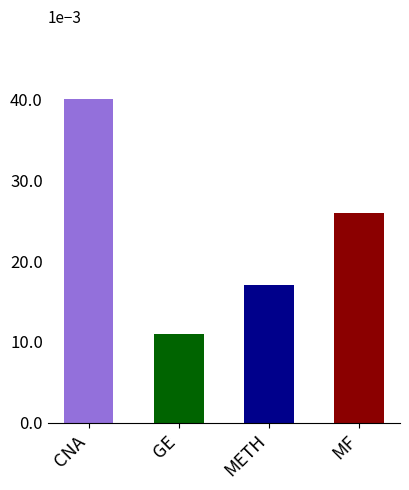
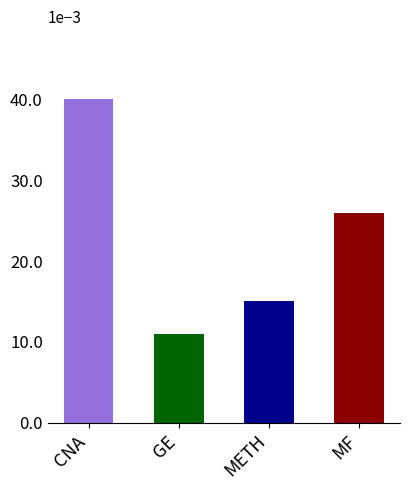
METH: 17 -> 15
